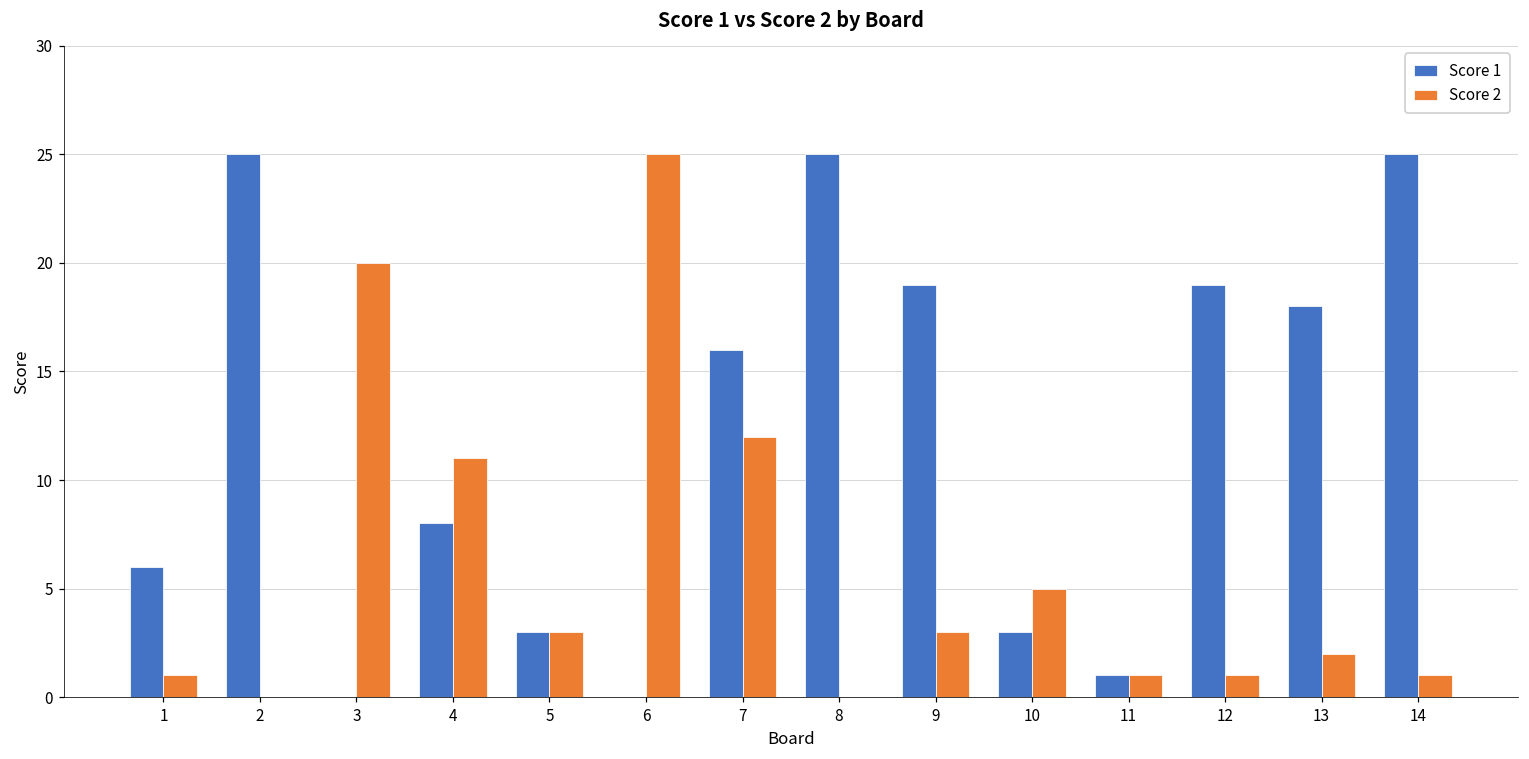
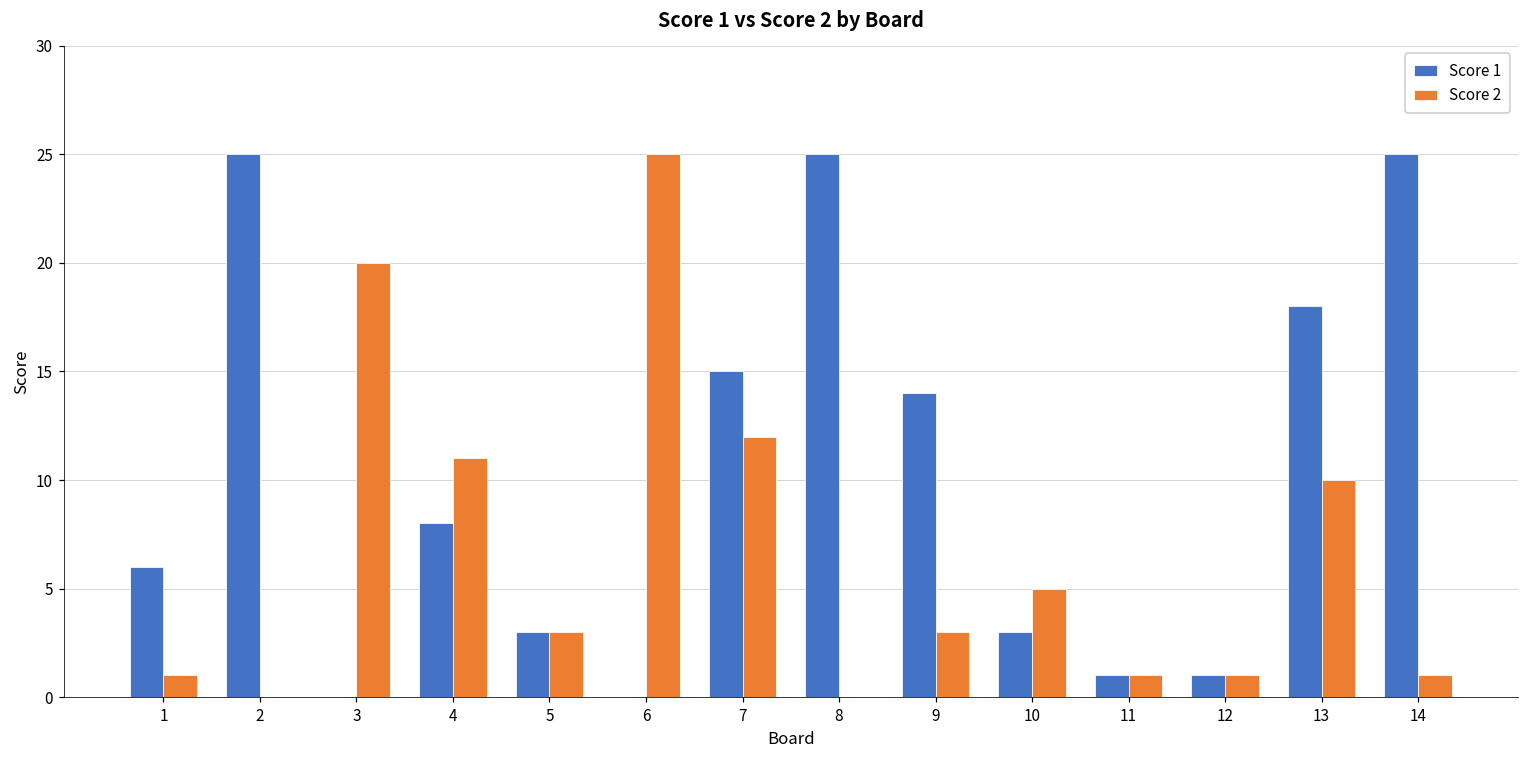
Score 1, 7: 16 -> 15
Score 1, 9: 19 -> 14
Score 1, 12: 19 -> 1
Score 2, 13: 2 -> 10
